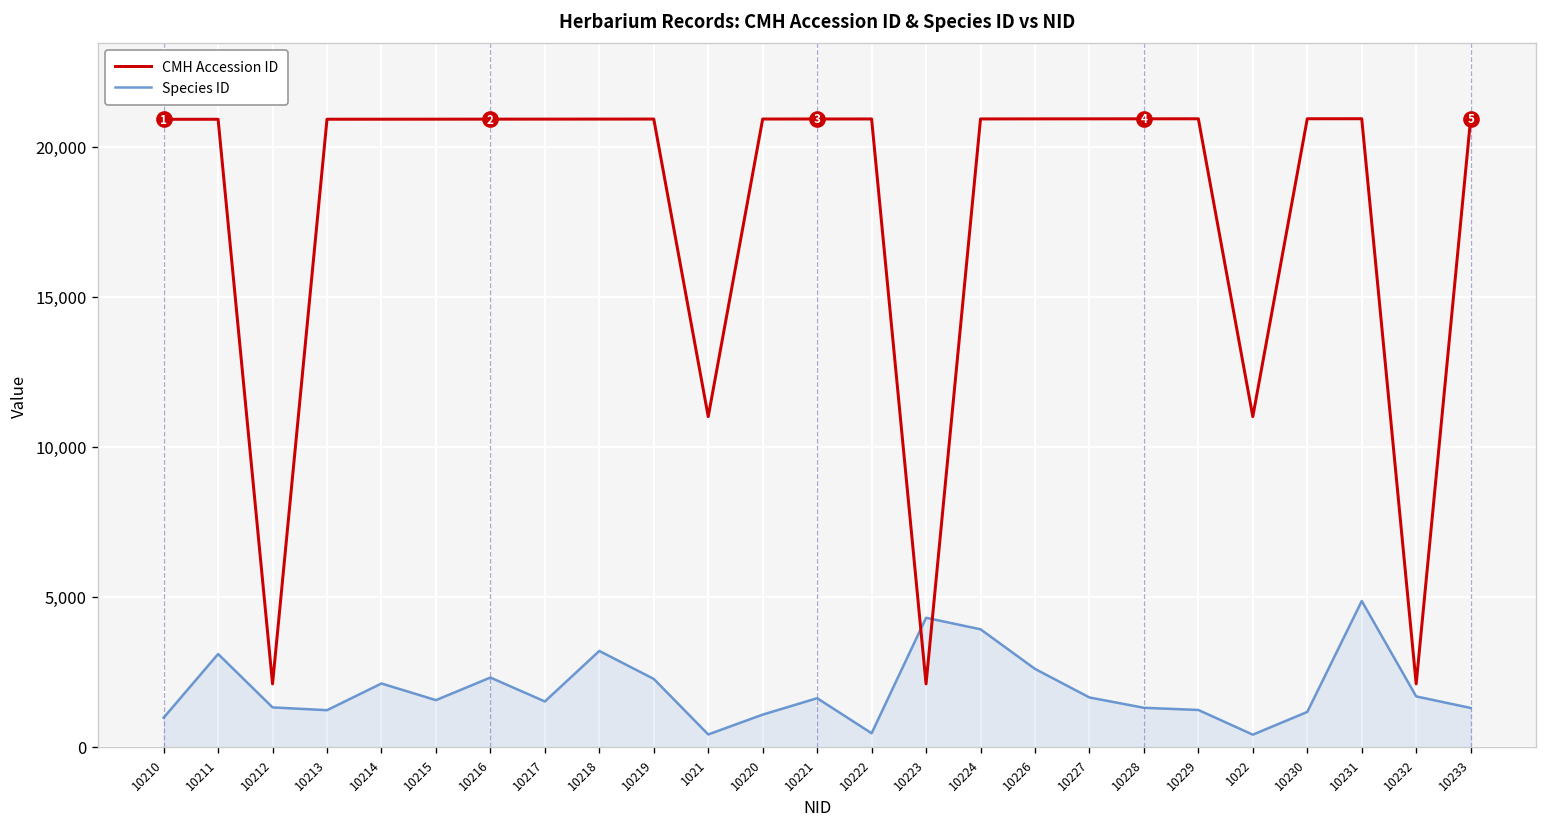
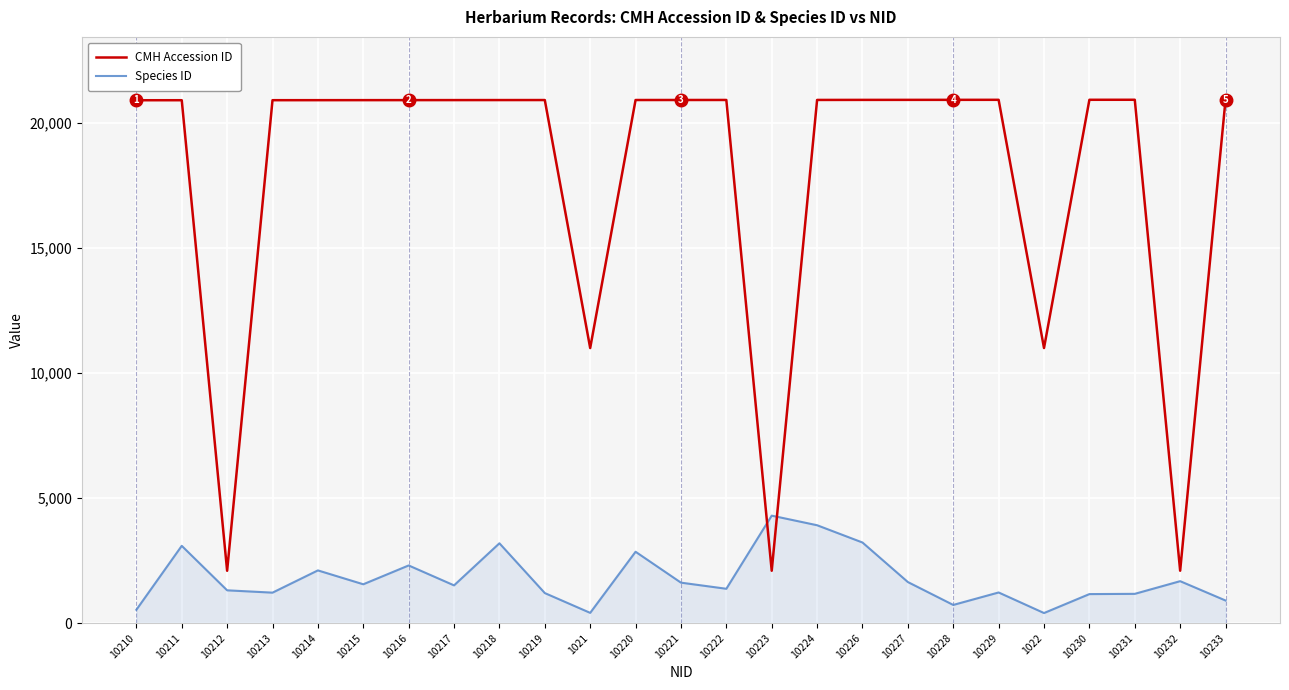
Species ID, 10210: 1,000 -> 500
Species ID, 10219: 2,300 -> 1,200
Species ID, 10220: 1,100 -> 2,900
Species ID, 10222: 400 -> 1,400
Species ID, 10226: 2,600 -> 3,200
Species ID, 10228: 1,300 -> 700
Species ID, 10231: 4,900 -> 1,200
Species ID, 10233: 1,300 -> 900
